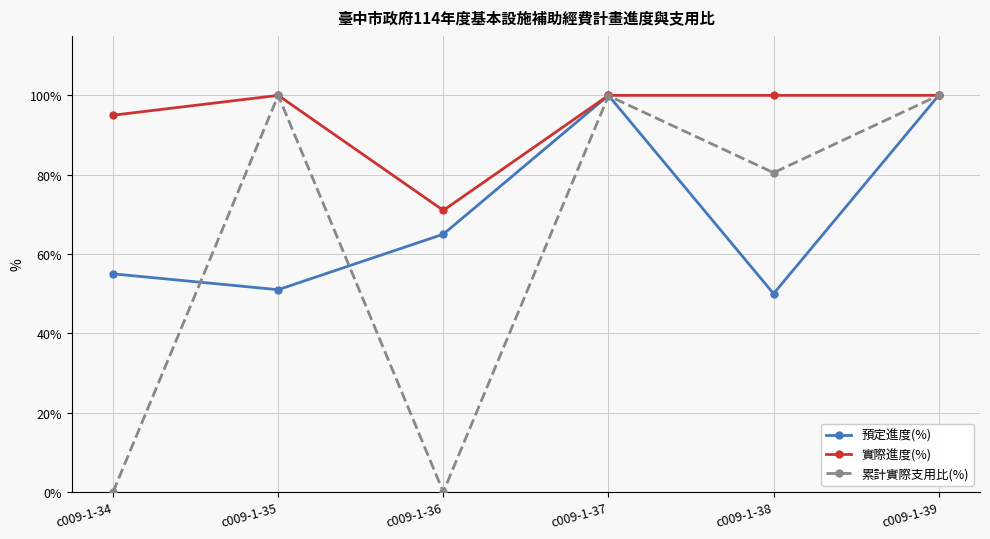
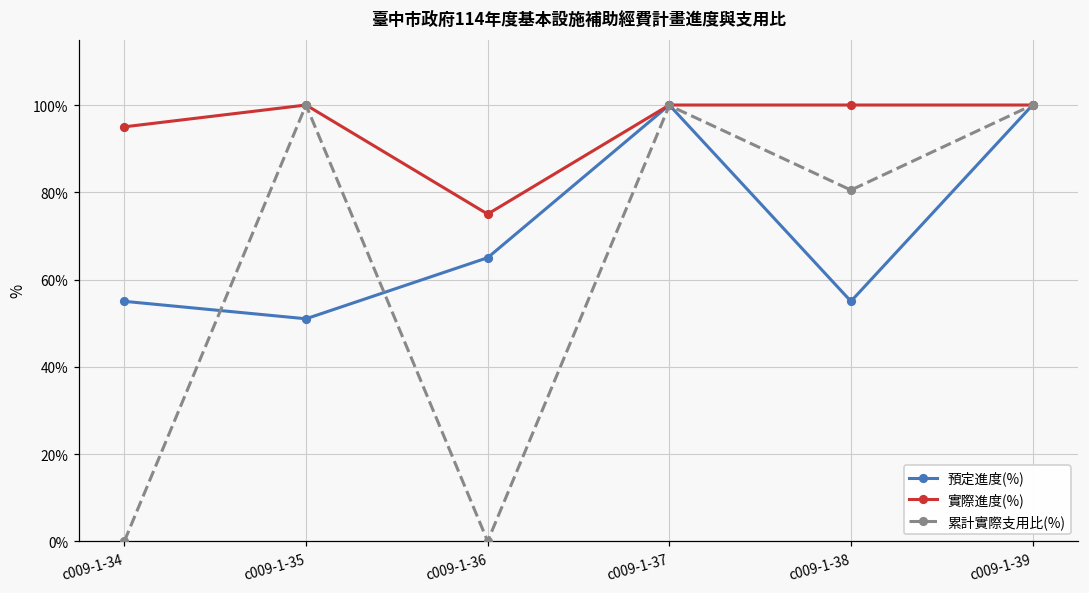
實際進度(%), c009-1-36: 71% -> 75%
預定進度(%), c009-1-38: 50% -> 55%
